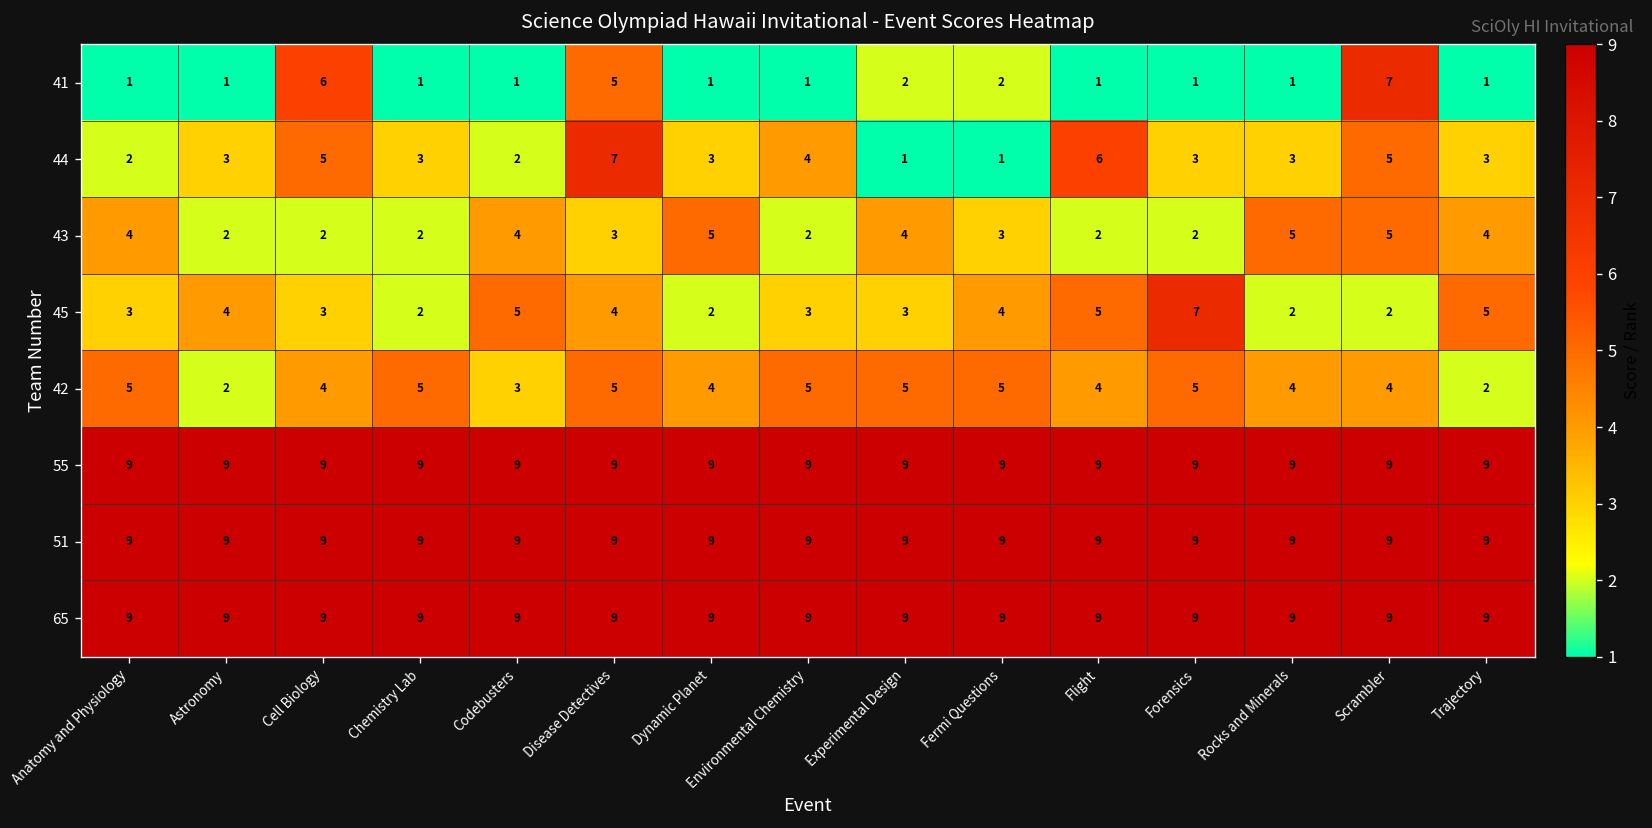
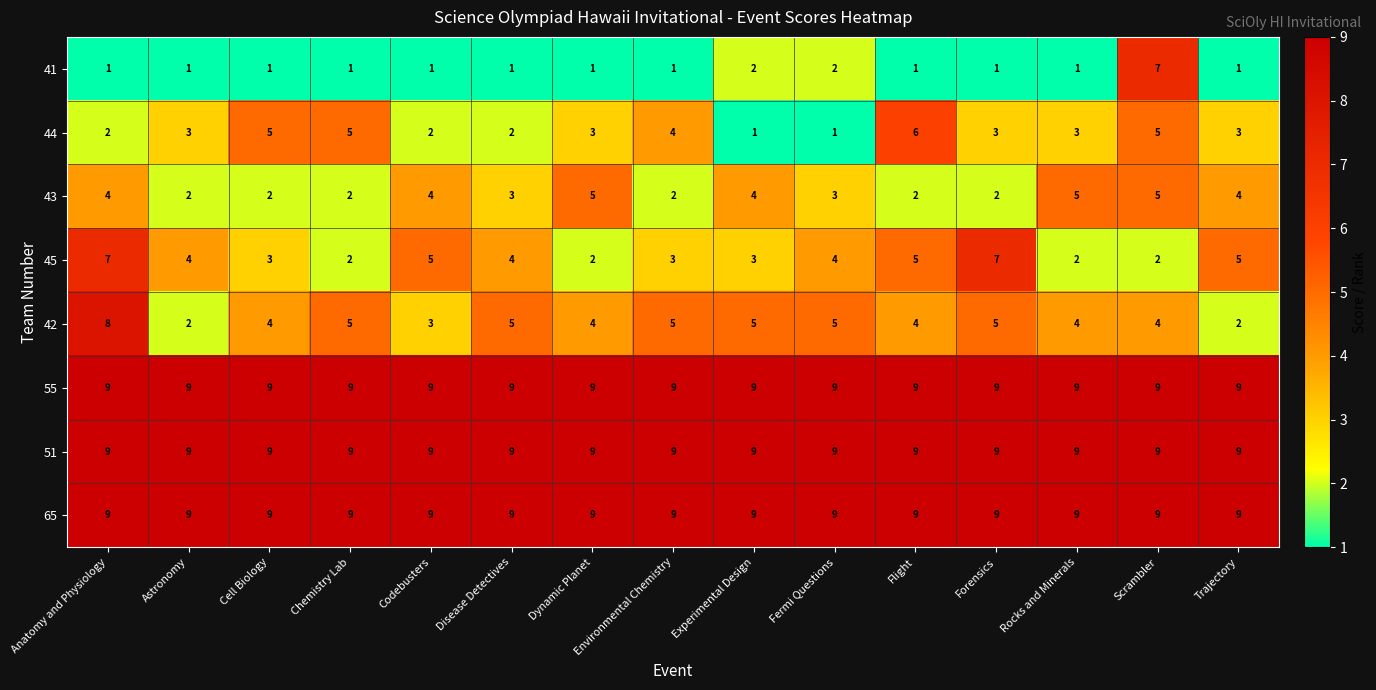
41, Cell Biology: 6 -> 1
41, Disease Detectives: 5 -> 1
44, Chemistry Lab: 3 -> 5
44, Disease Detectives: 7 -> 2
45, Anatomy and Physiology: 3 -> 7
42, Anatomy and Physiology: 5 -> 8
